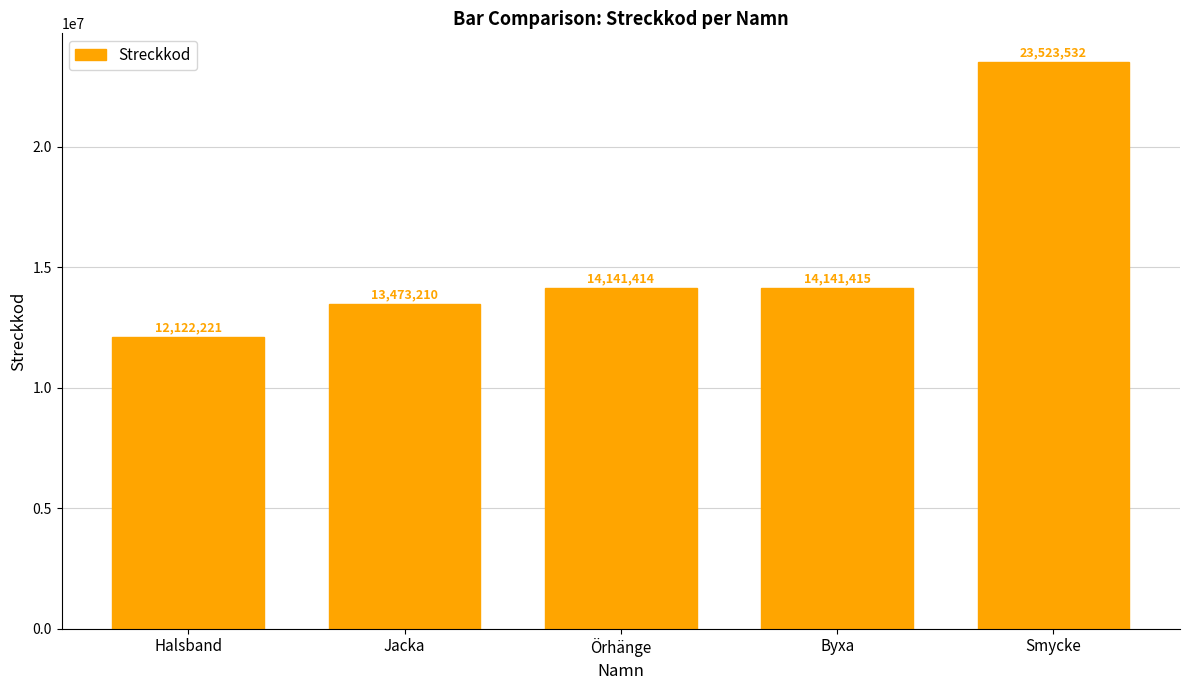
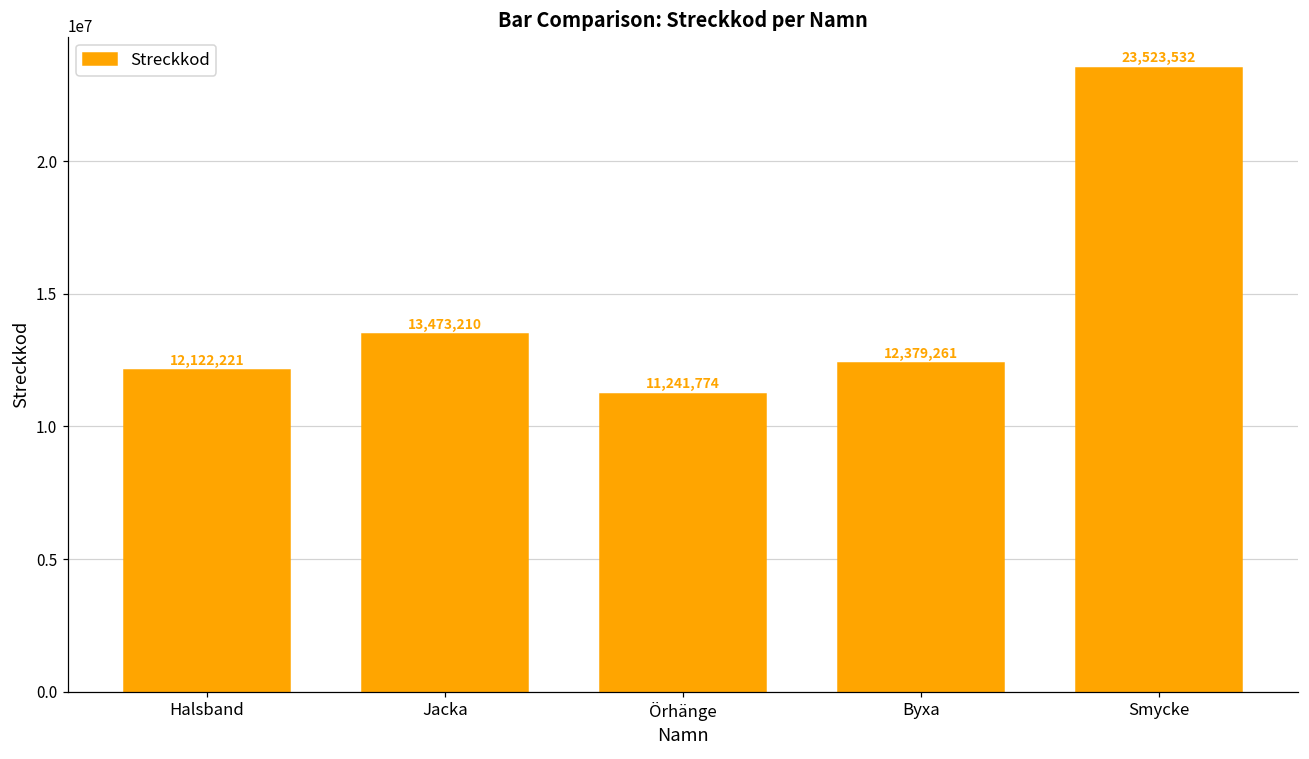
Örhänge: 14,141,414 -> 11,241,774
Byxa: 14,141,415 -> 12,379,261
